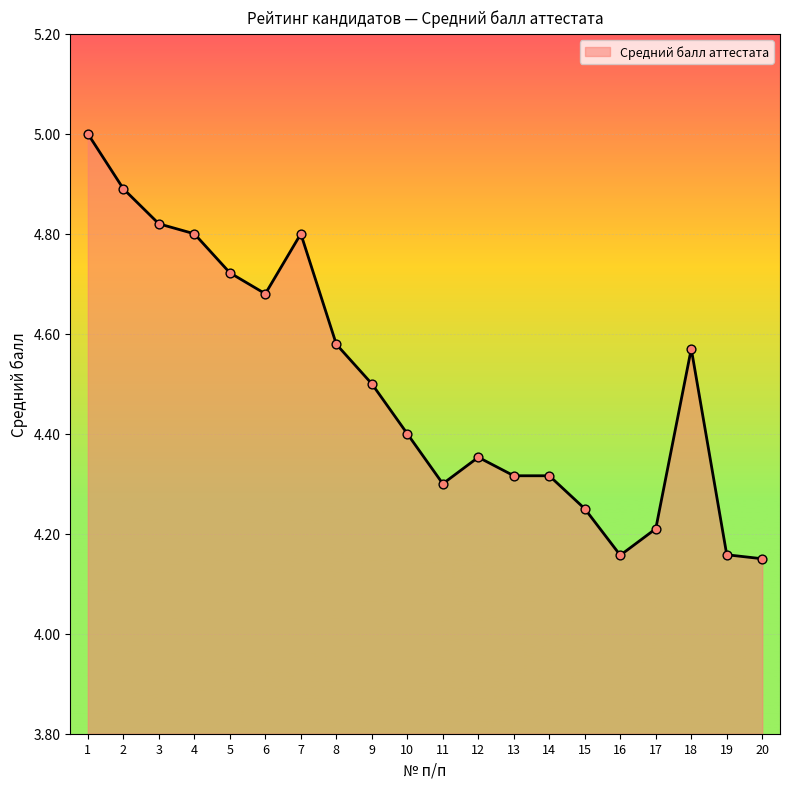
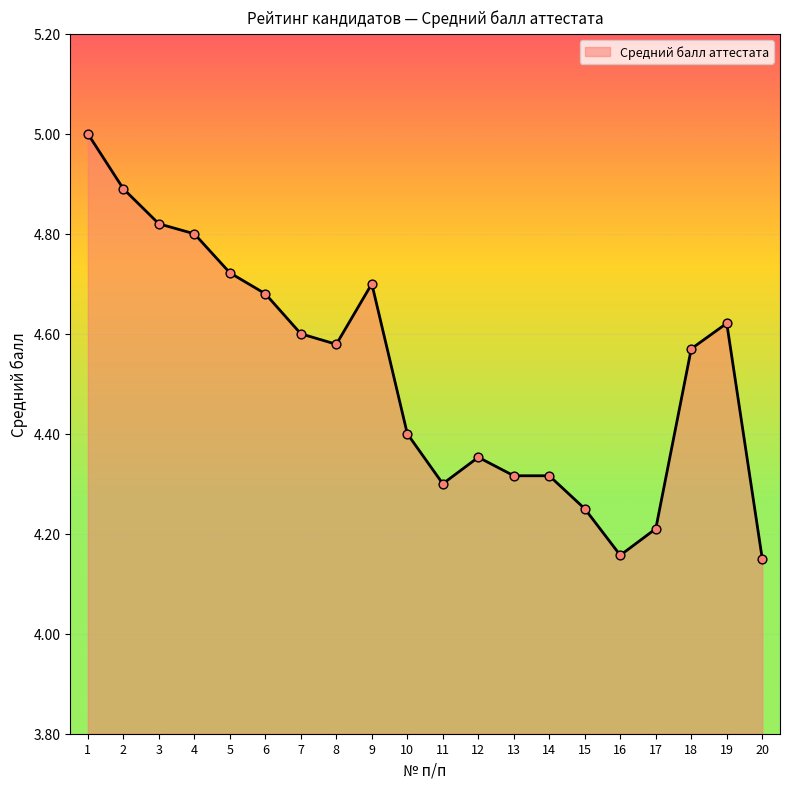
7: 4.8 -> 4.6
9: 4.5 -> 4.7
19: 4.16 -> 4.62
